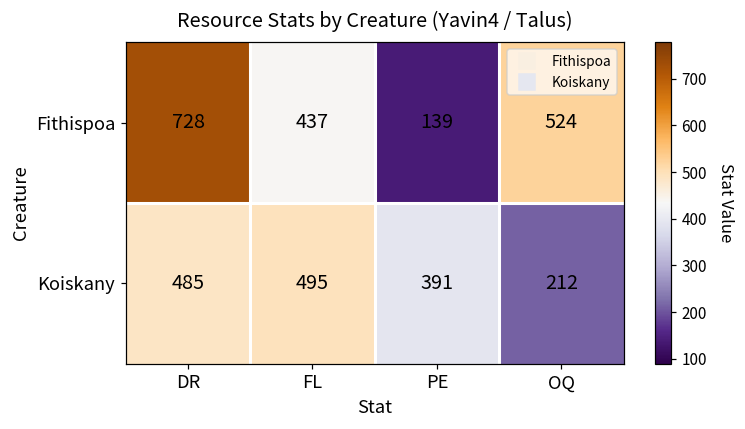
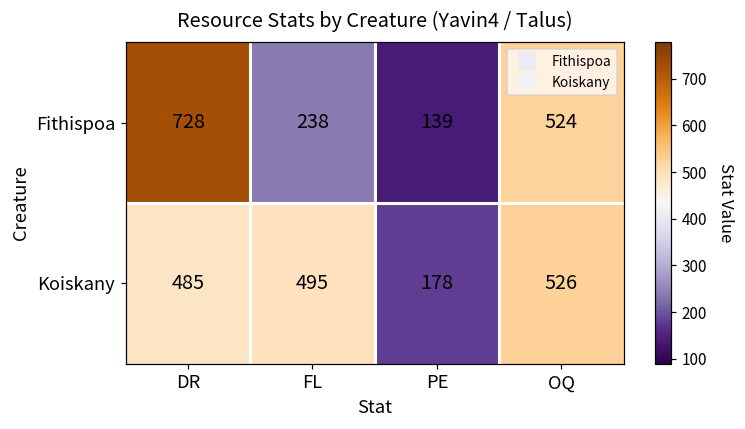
Fithispoa, FL: 437 -> 238
Koiskany, PE: 391 -> 178
Koiskany, OQ: 212 -> 526
